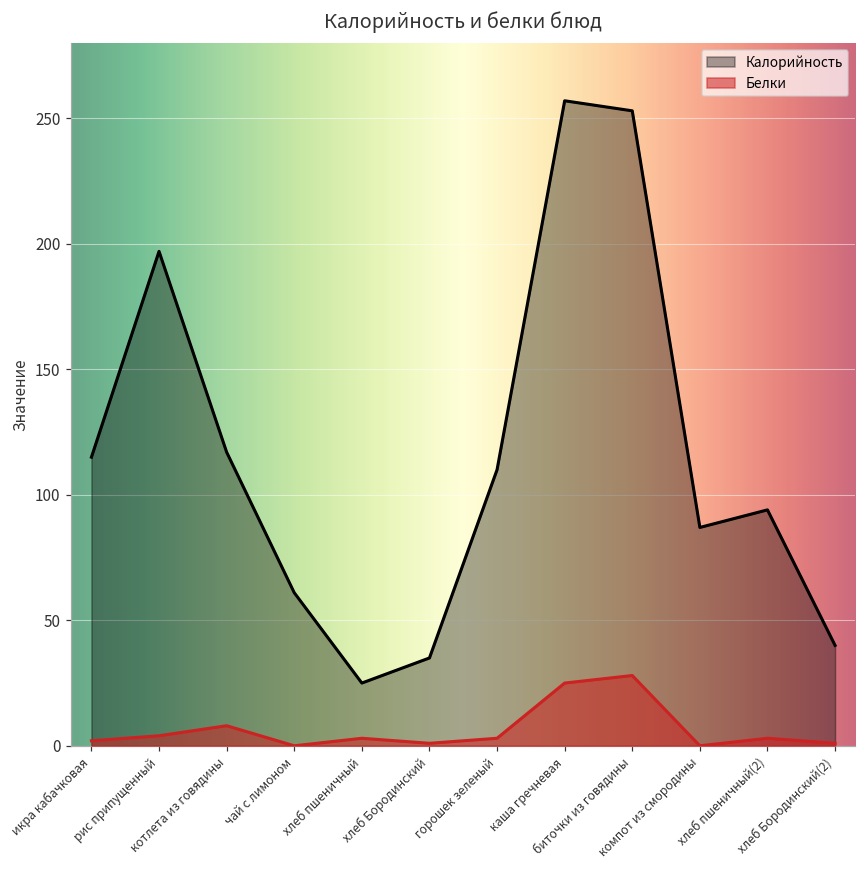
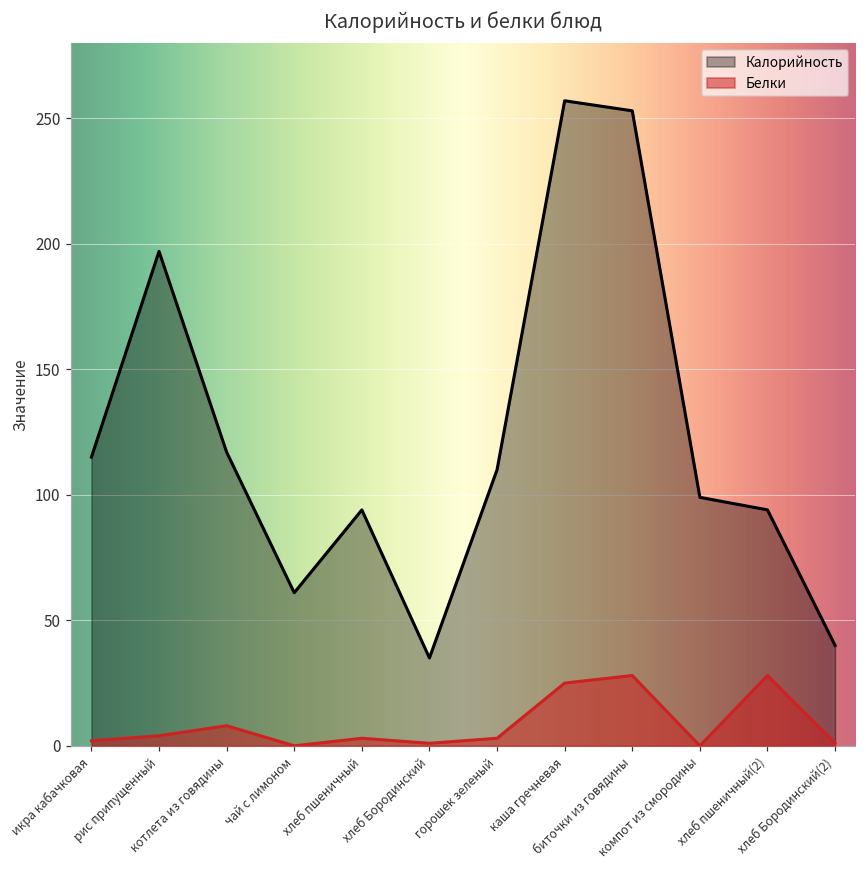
Калорийность, хлеб пшеничный: 25 -> 94
Калорийность, компот из смородины: 87 -> 99
Белки, хлеб пшеничный(2): 3 -> 28
